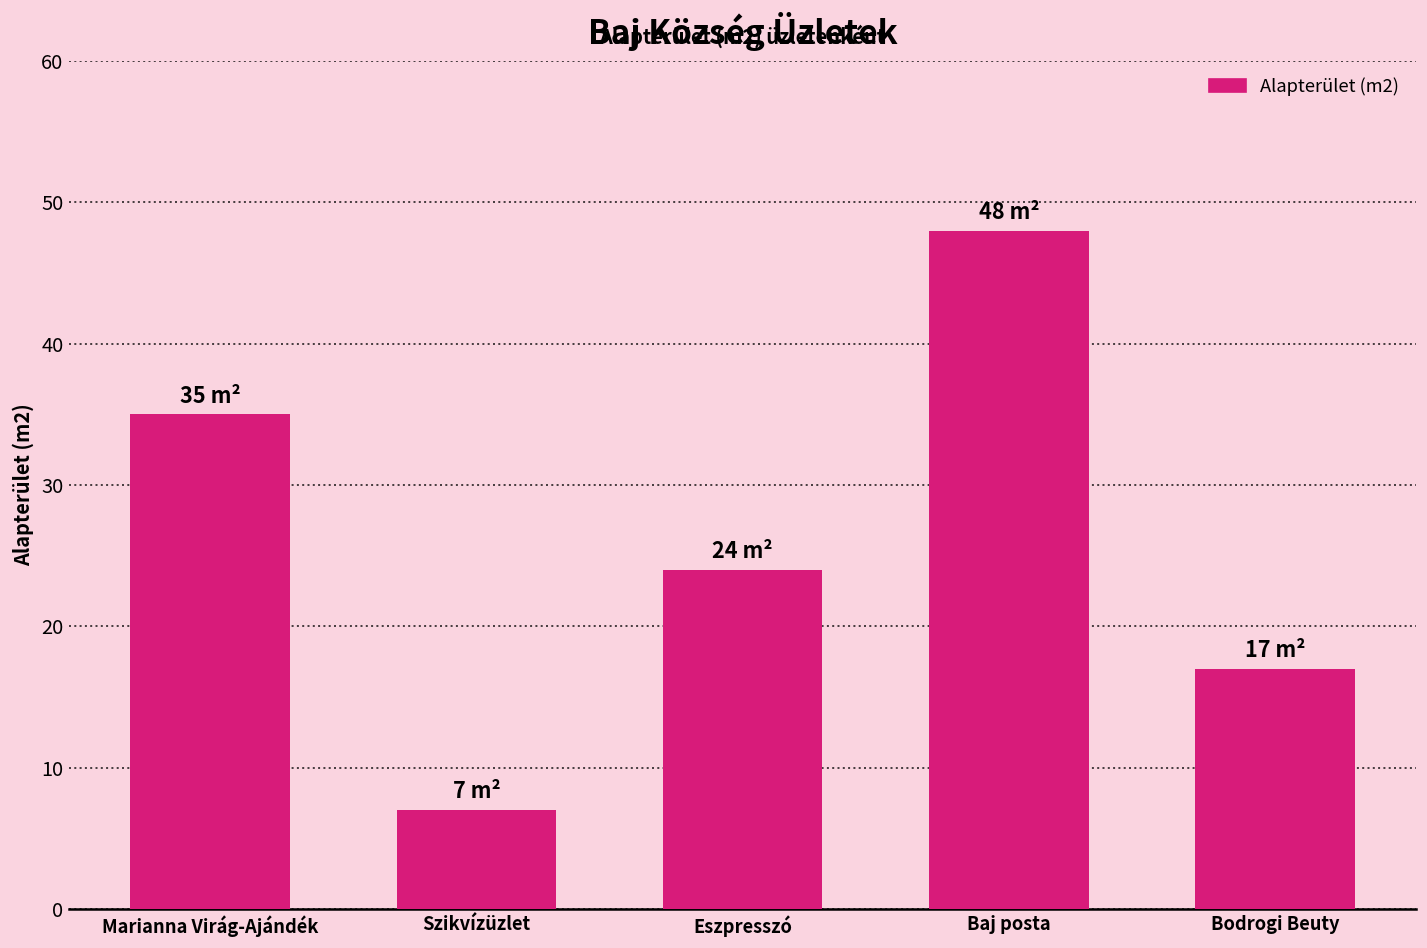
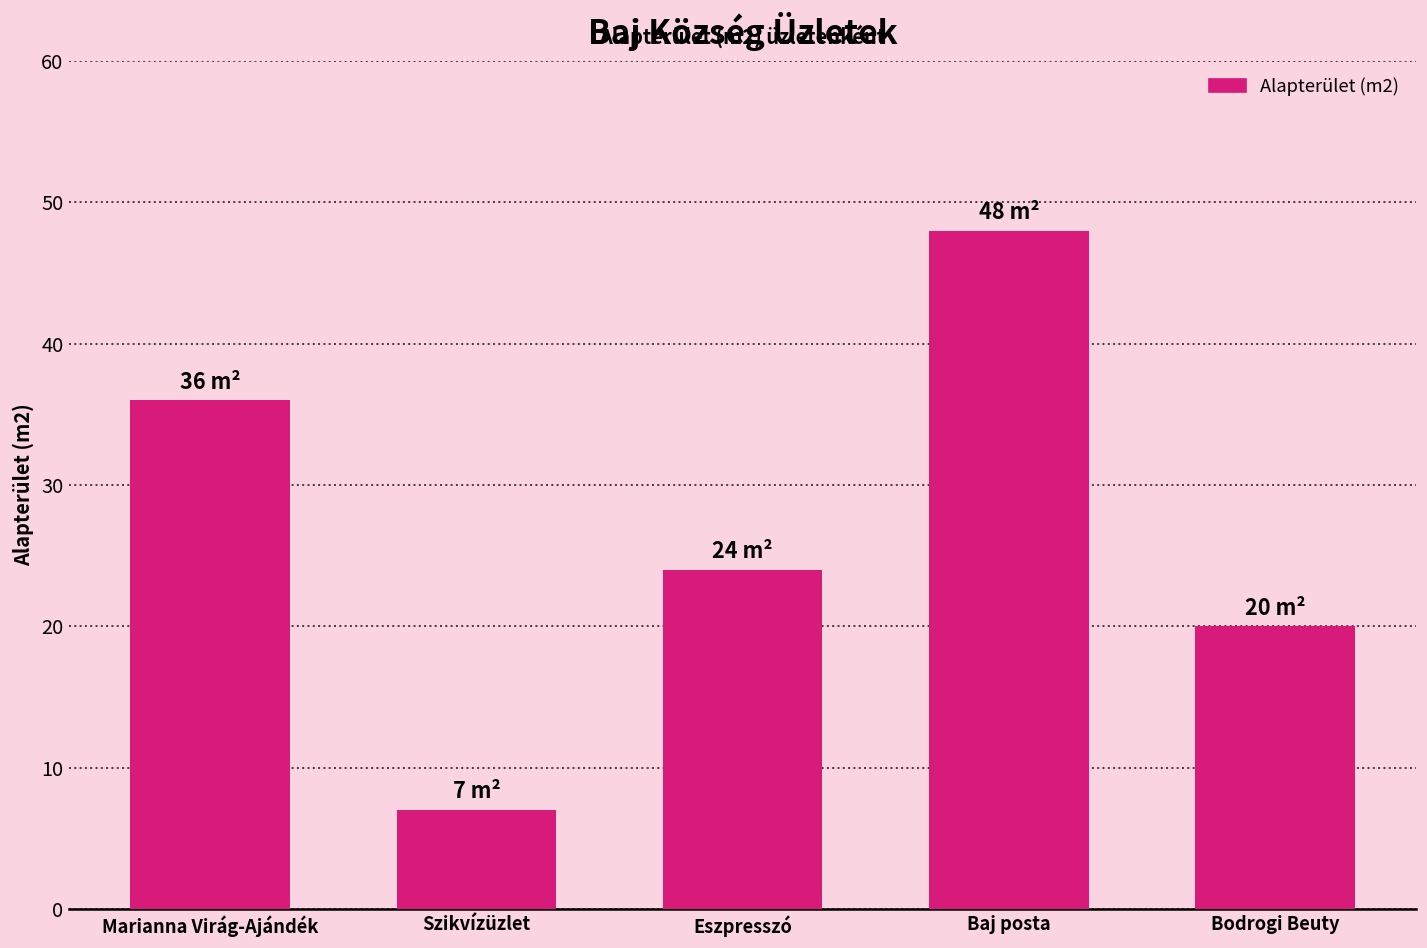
Marianna Virág-Ajándék: 35 -> 36
Bodrogi Beuty: 17 -> 20
